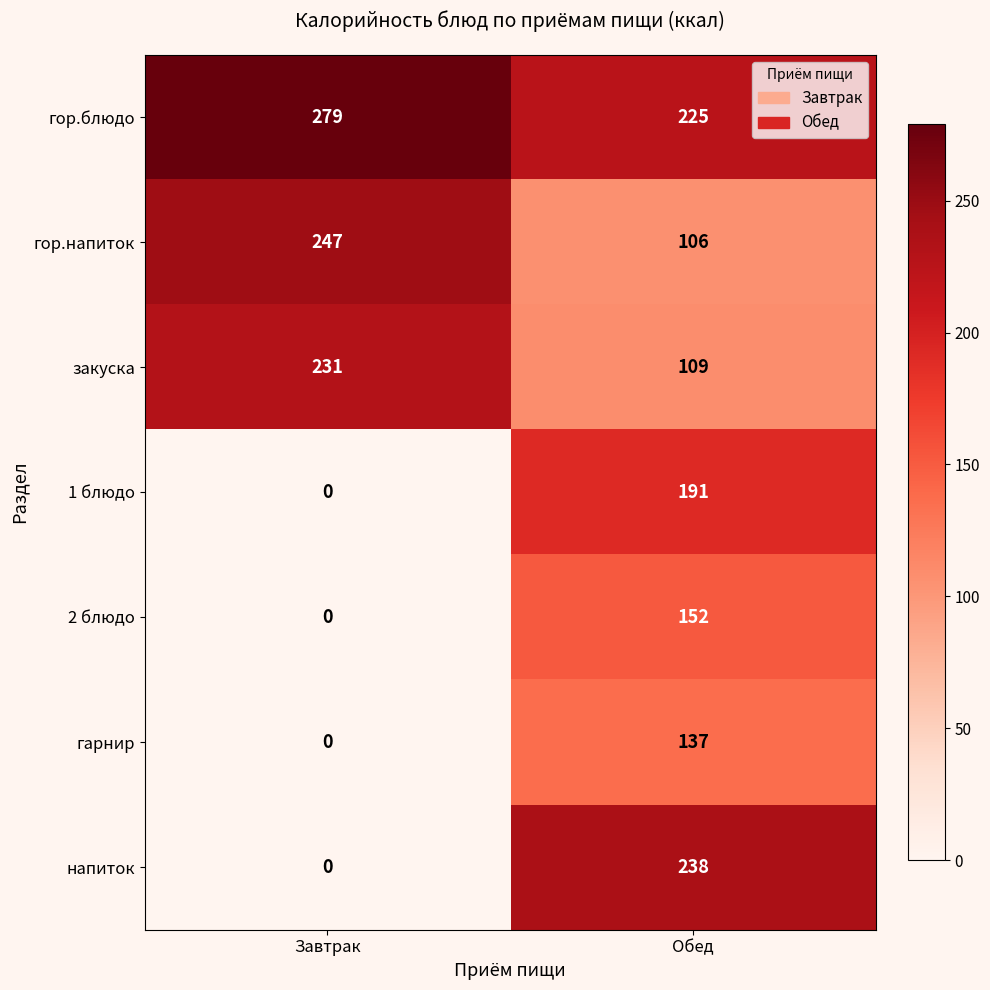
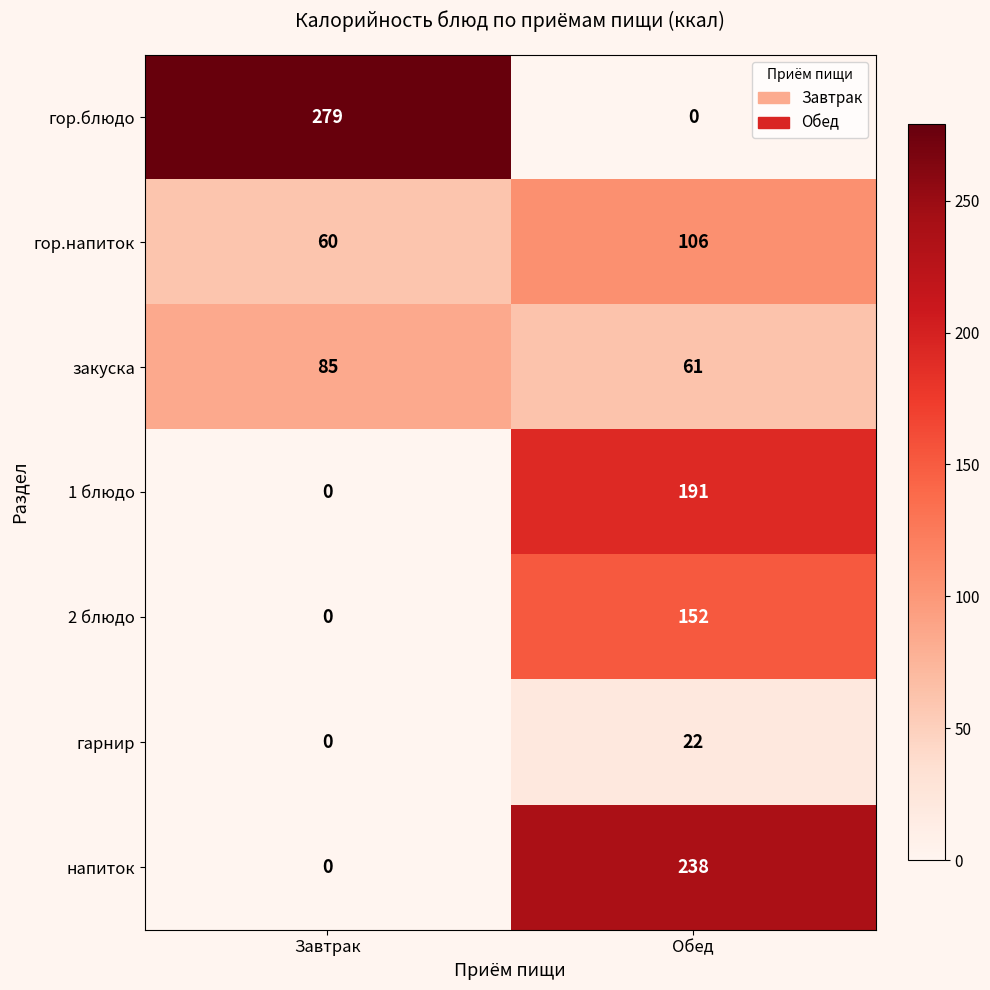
гор.блюдо, Обед: 225 -> 0
гор.напиток, Завтрак: 247 -> 60
закуска, Завтрак: 231 -> 85
закуска, Обед: 109 -> 61
гарнир, Обед: 137 -> 22
